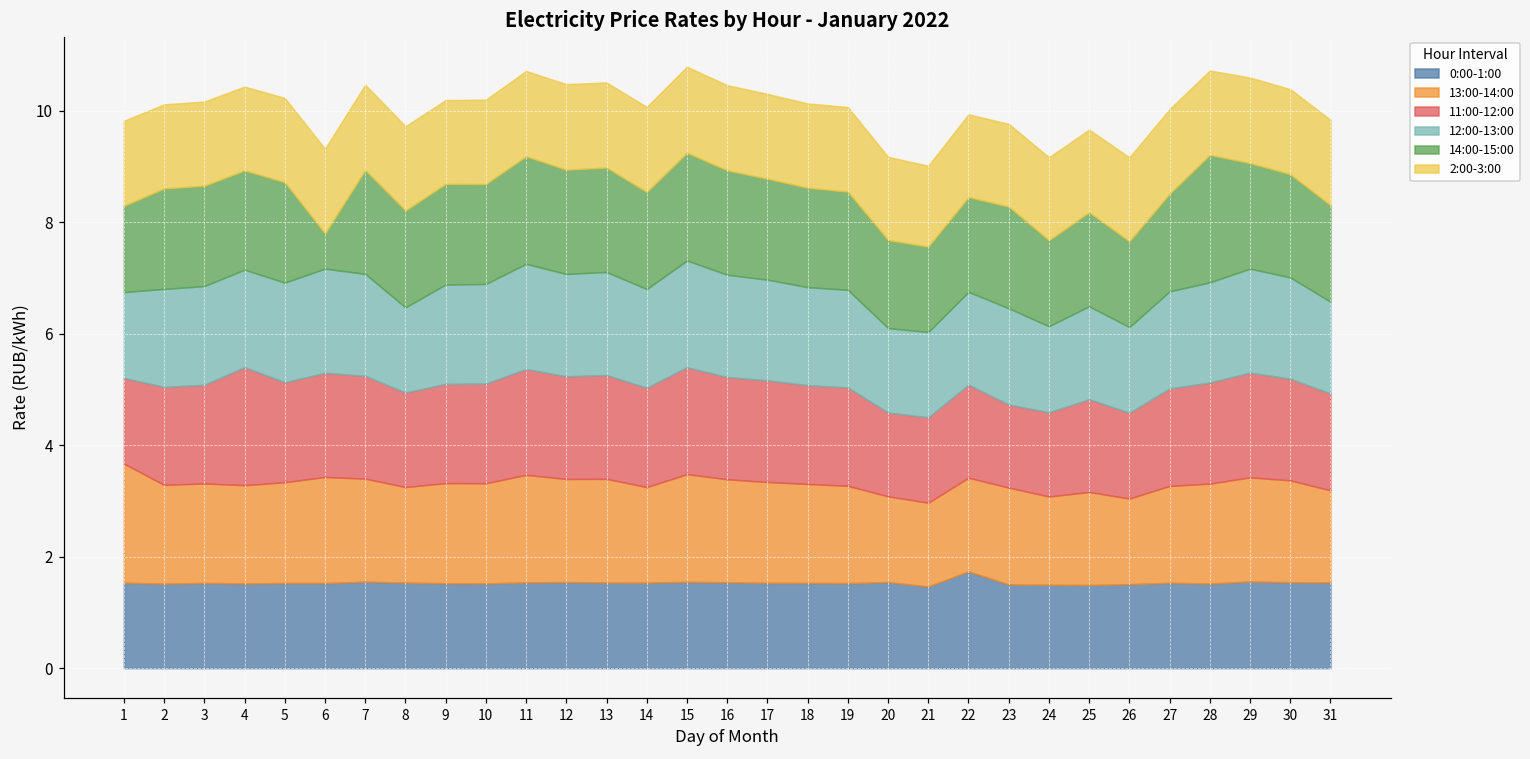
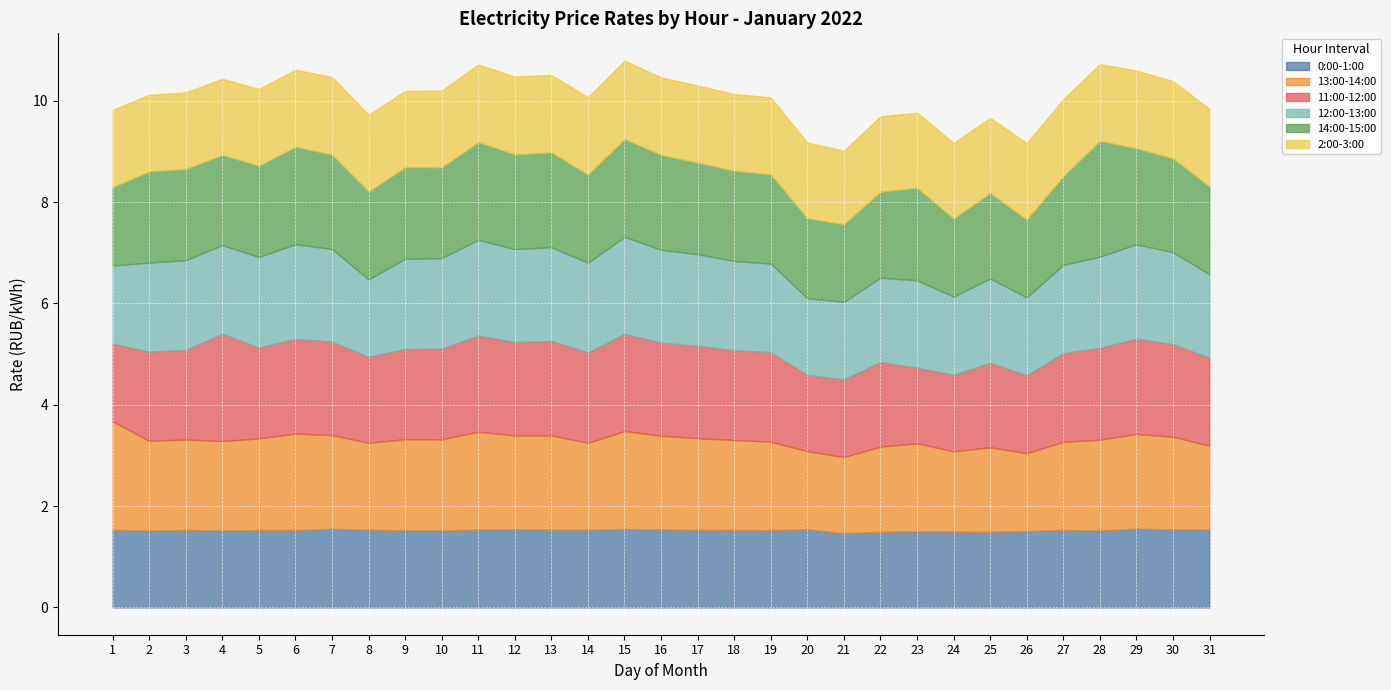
14:00-15:00, 6: 0.6 -> 1.9
0:00-1:00, 22: 1.7 -> 1.5
